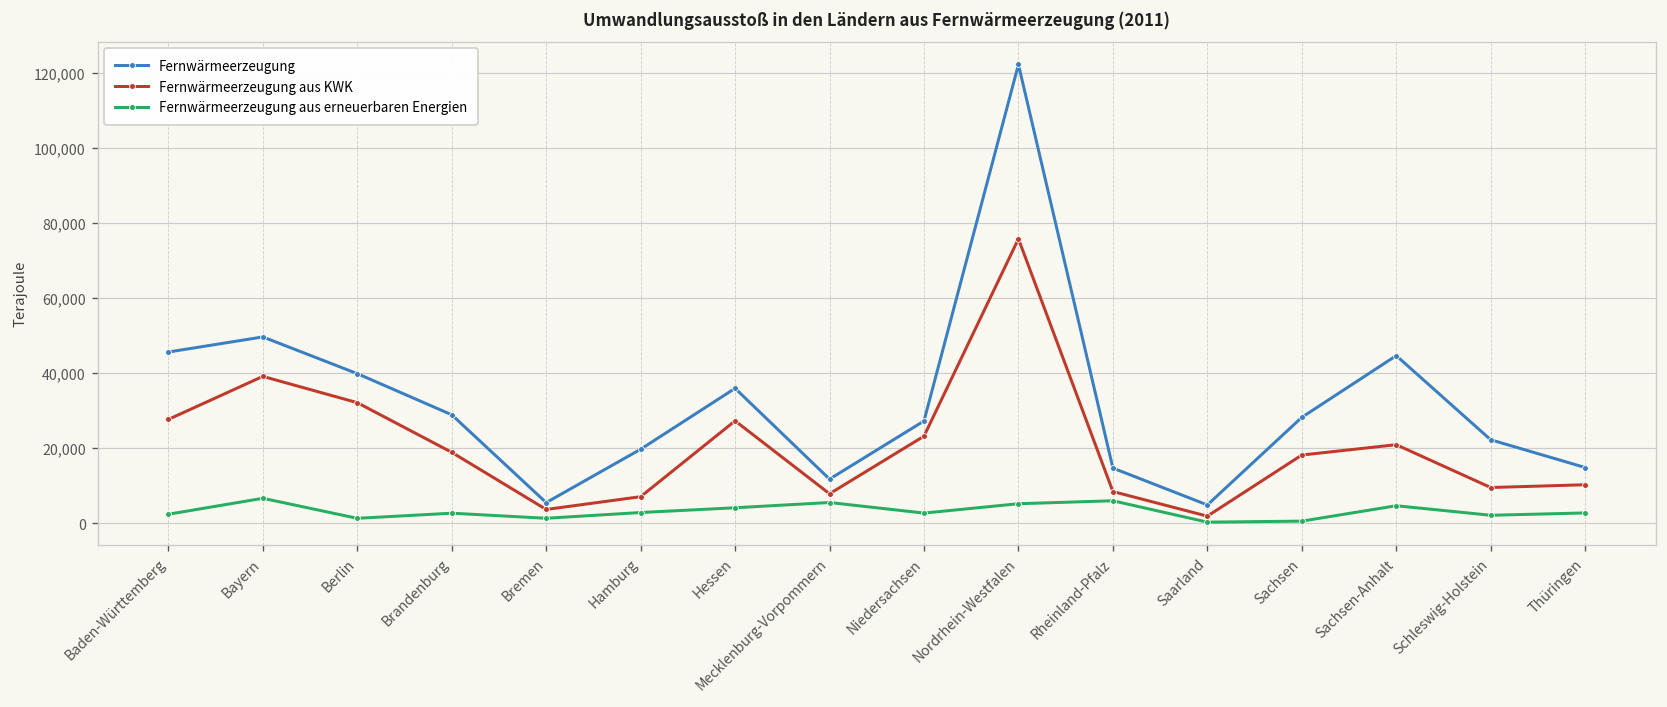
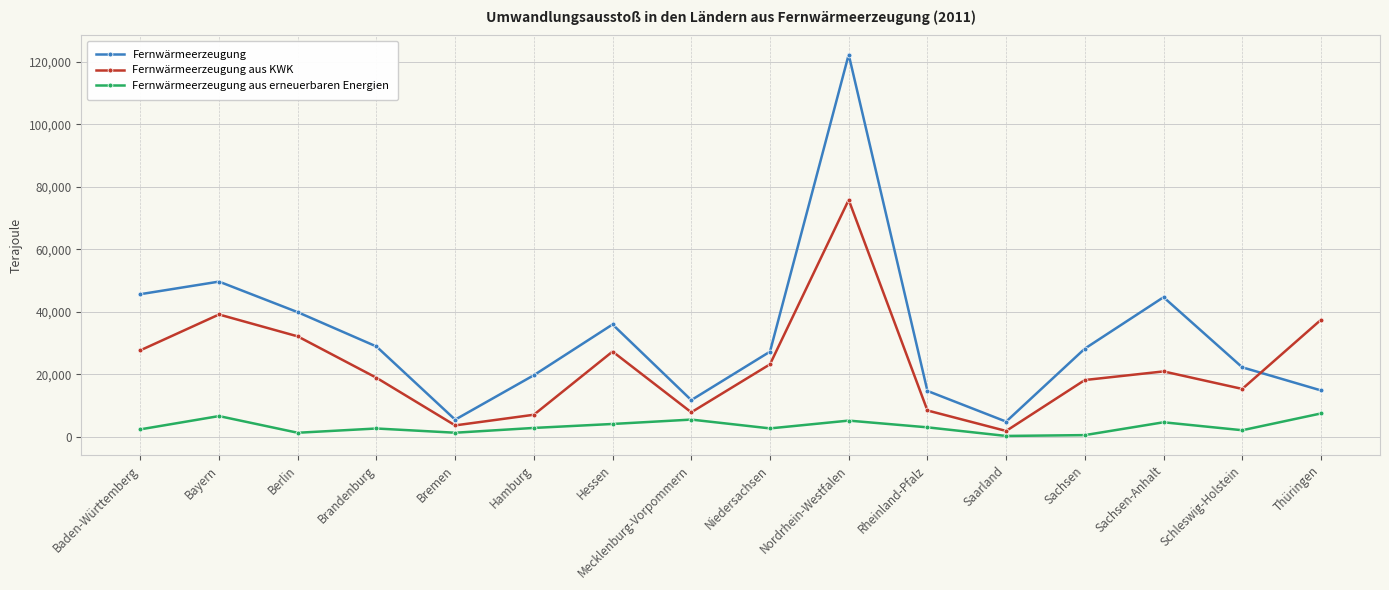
Fernwärmeerzeugung aus erneuerbaren Energien, Rheinland-Pfalz: 6,000 -> 3,000
Fernwärmeerzeugung aus KWK, Schleswig-Holstein: 9,000 -> 15,000
Fernwärmeerzeugung aus KWK, Thüringen: 10,000 -> 37,000
Fernwärmeerzeugung aus erneuerbaren Energien, Thüringen: 3,000 -> 7,000
